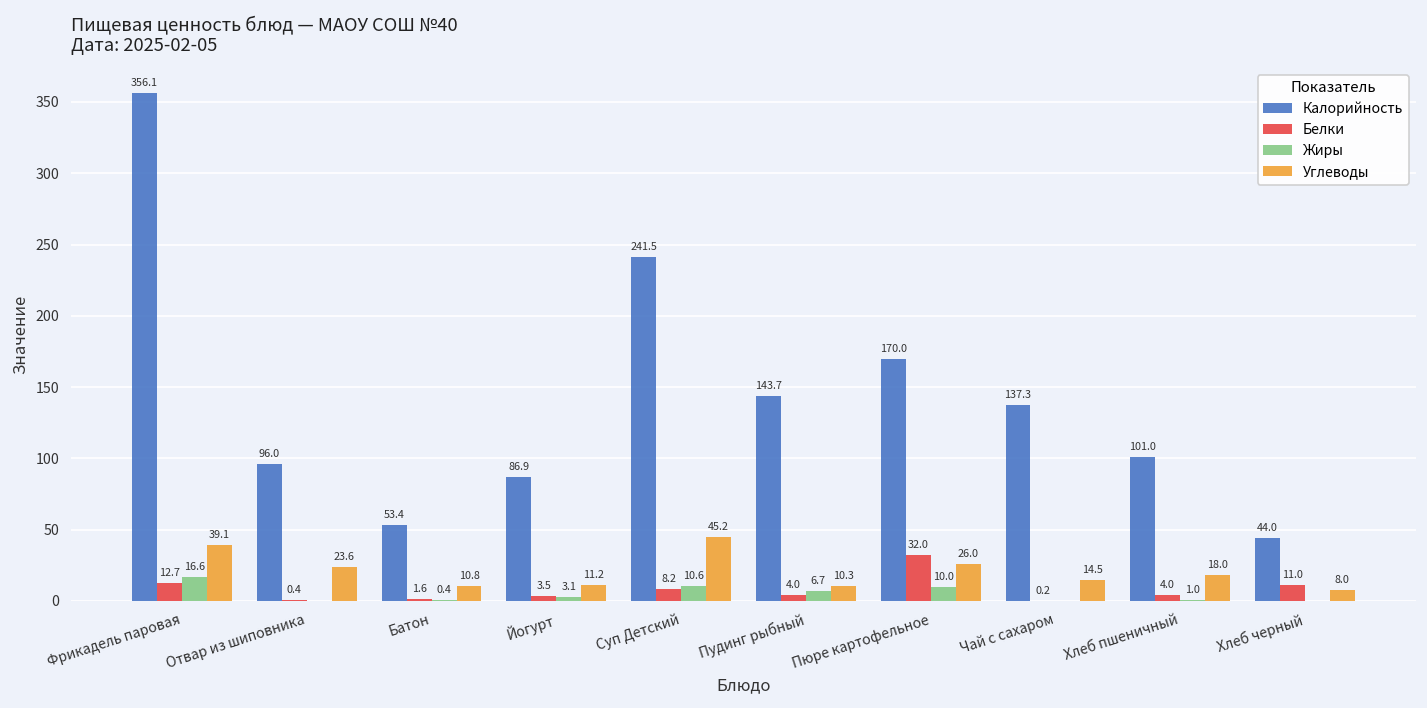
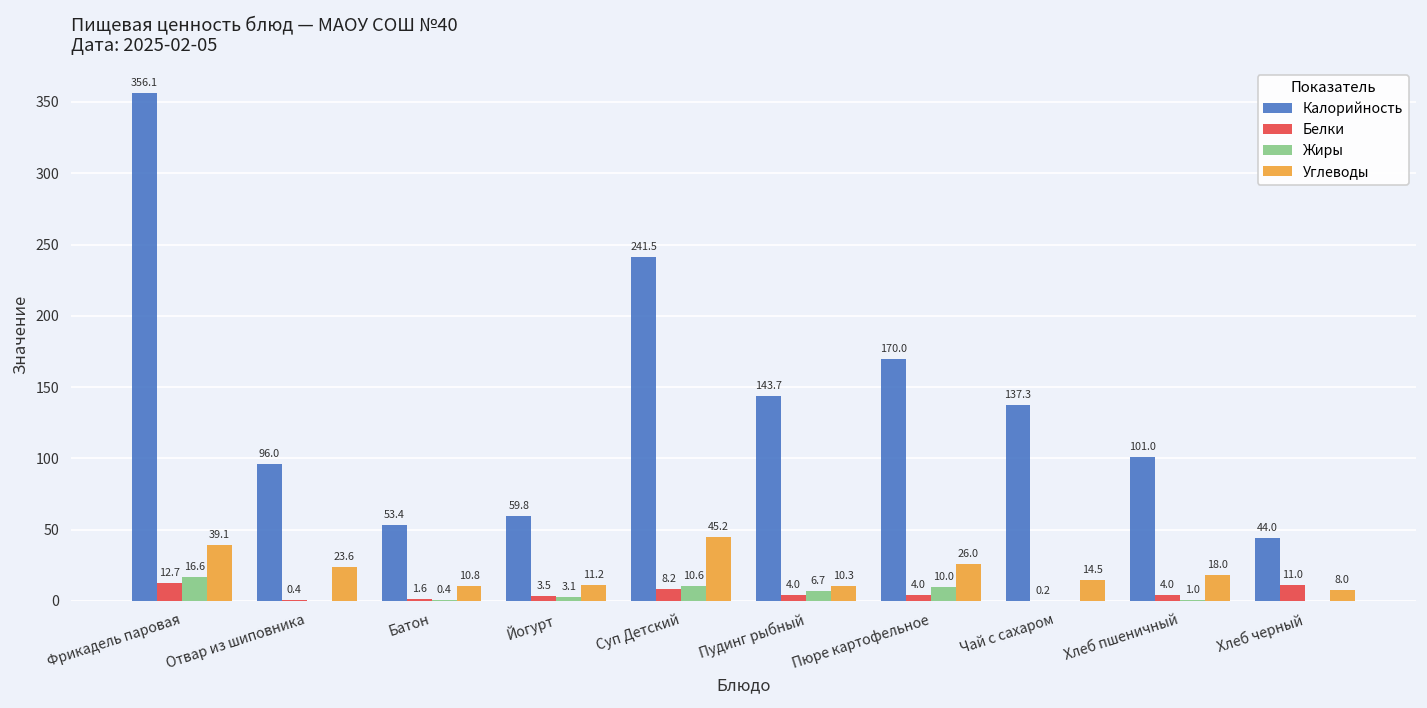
Калорийность, Йогурт: 86.9 -> 59.8
Белки, Пюре картофельное: 32.0 -> 4.0
